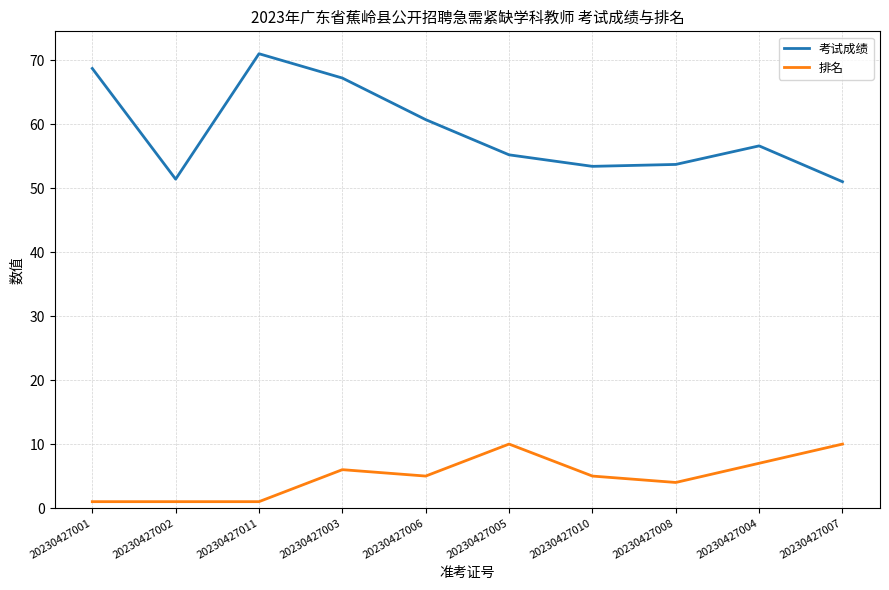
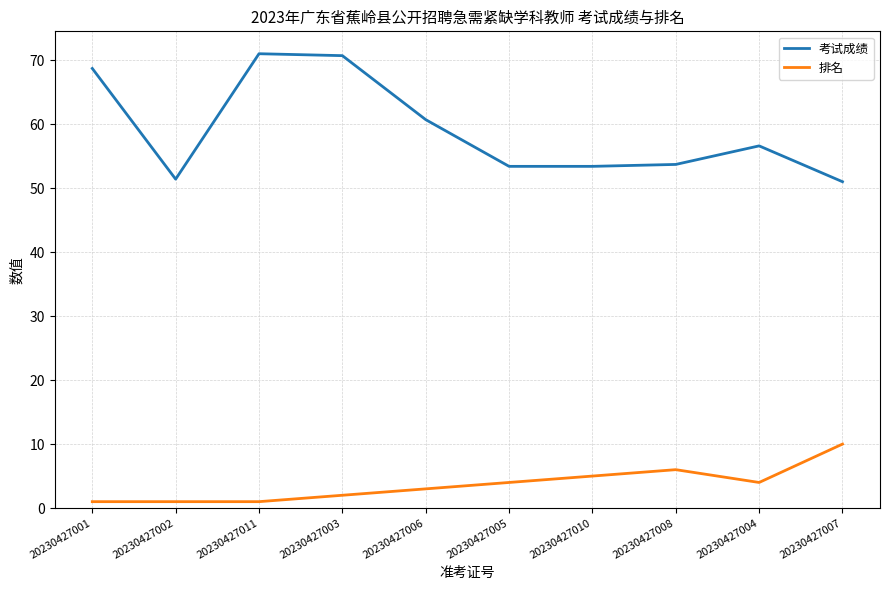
考试成绩, 20230427003: 67 -> 71
排名, 20230427003: 6 -> 2
排名, 20230427006: 5 -> 3
考试成绩, 20230427005: 55 -> 53
排名, 20230427005: 10 -> 4
排名, 20230427008: 4 -> 6
排名, 20230427004: 7 -> 4
